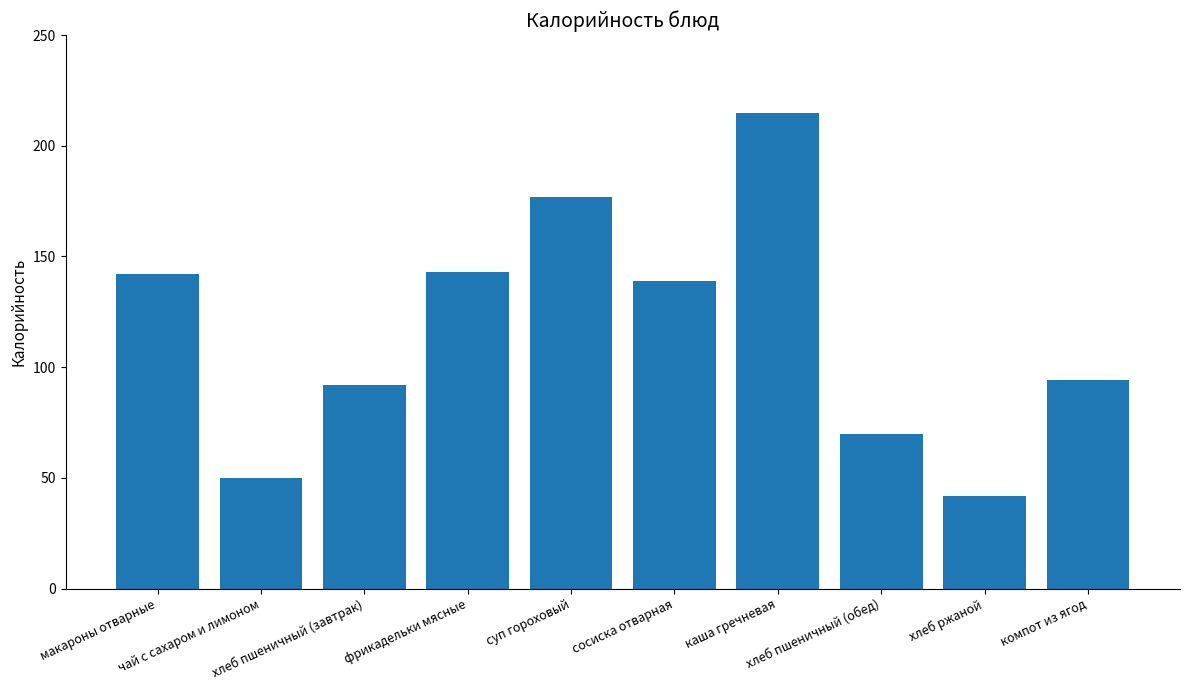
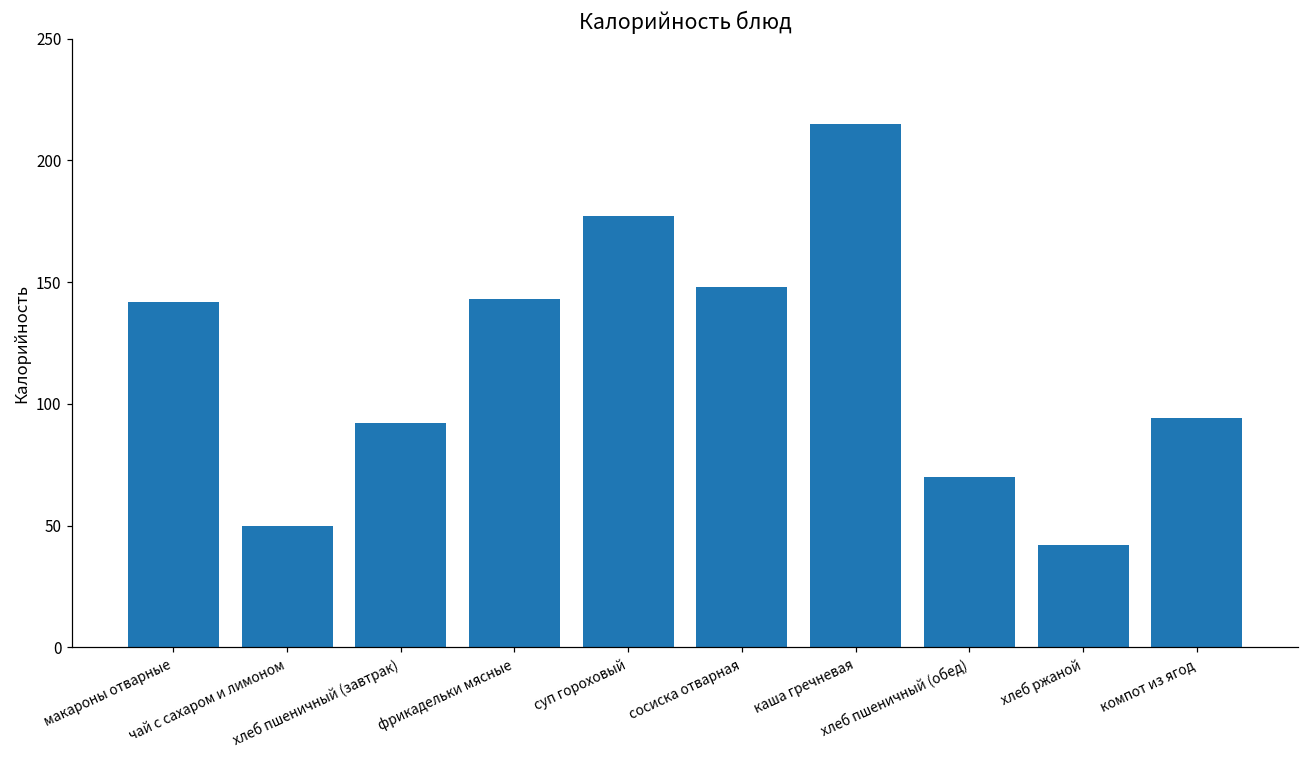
сосиска отварная: 139 -> 148
